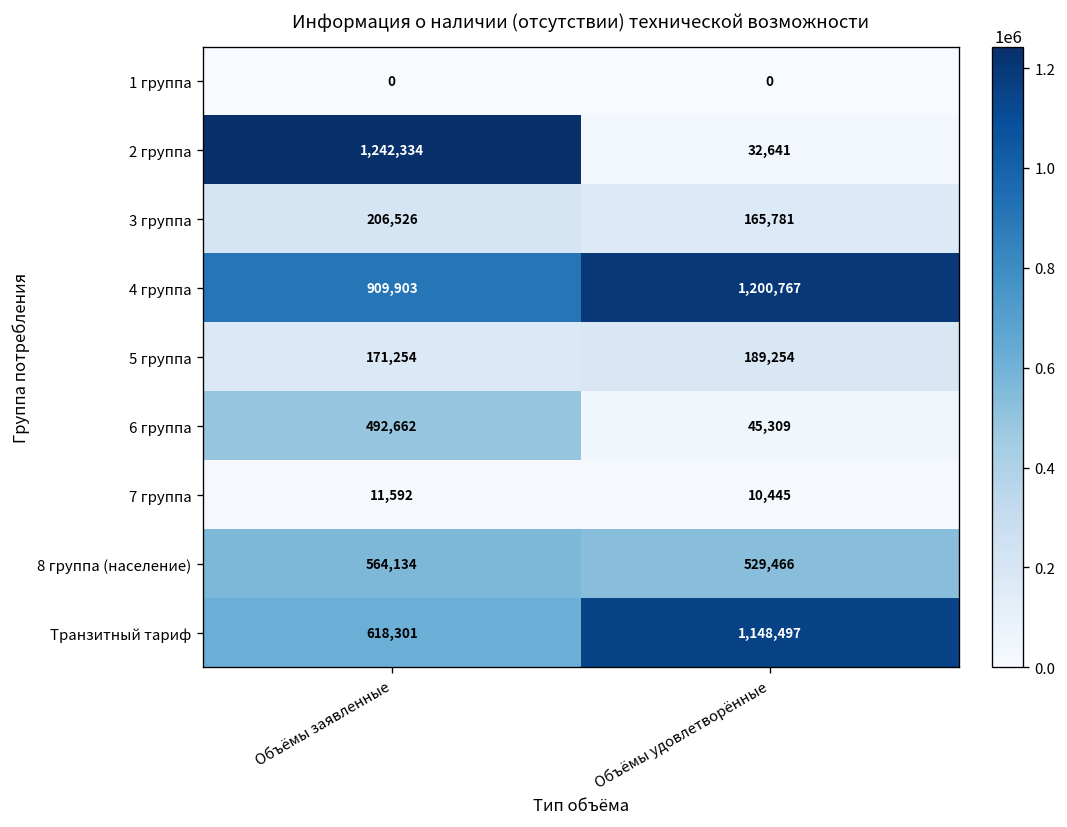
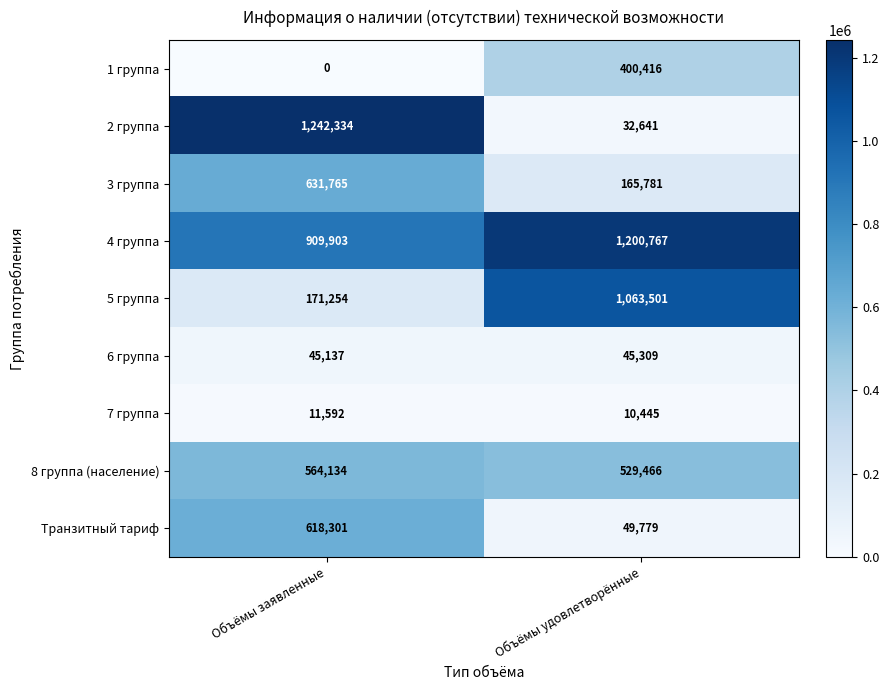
1 группа, Объёмы удовлетворённые: 0 -> 400,416
3 группа, Объёмы заявленные: 206,526 -> 631,765
5 группа, Объёмы удовлетворённые: 189,254 -> 1,063,501
6 группа, Объёмы заявленные: 492,662 -> 45,137
Транзитный тариф, Объёмы удовлетворённые: 1,148,497 -> 49,779
